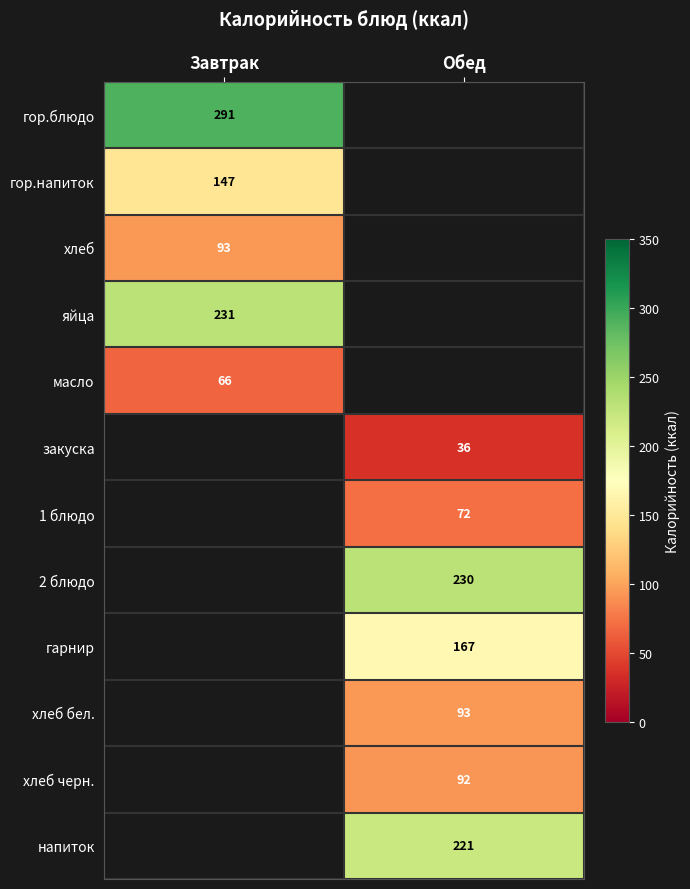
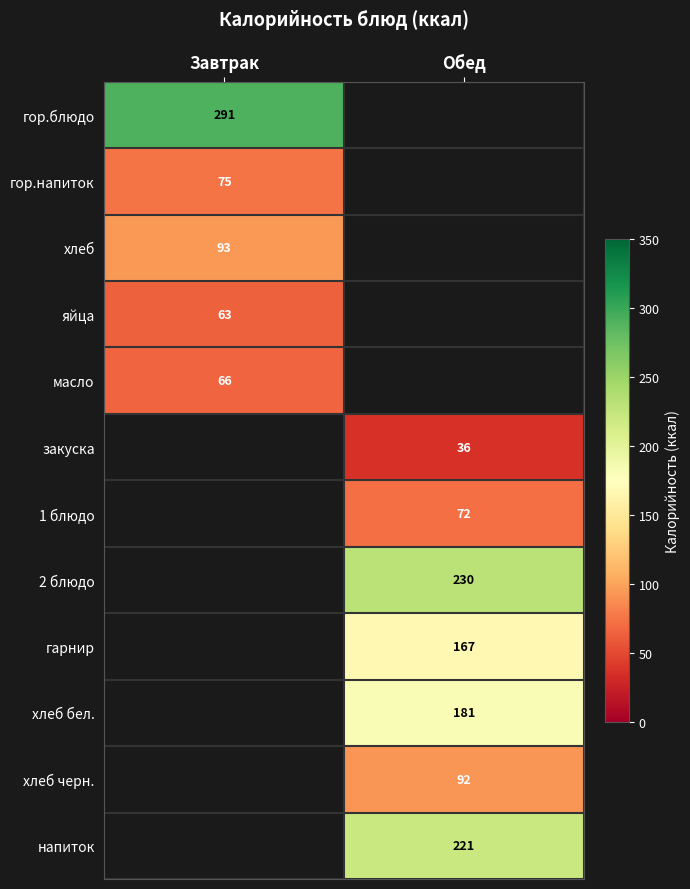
гор.напиток, Завтрак: 147 -> 75
яйца, Завтрак: 231 -> 63
хлеб бел., Обед: 93 -> 181
